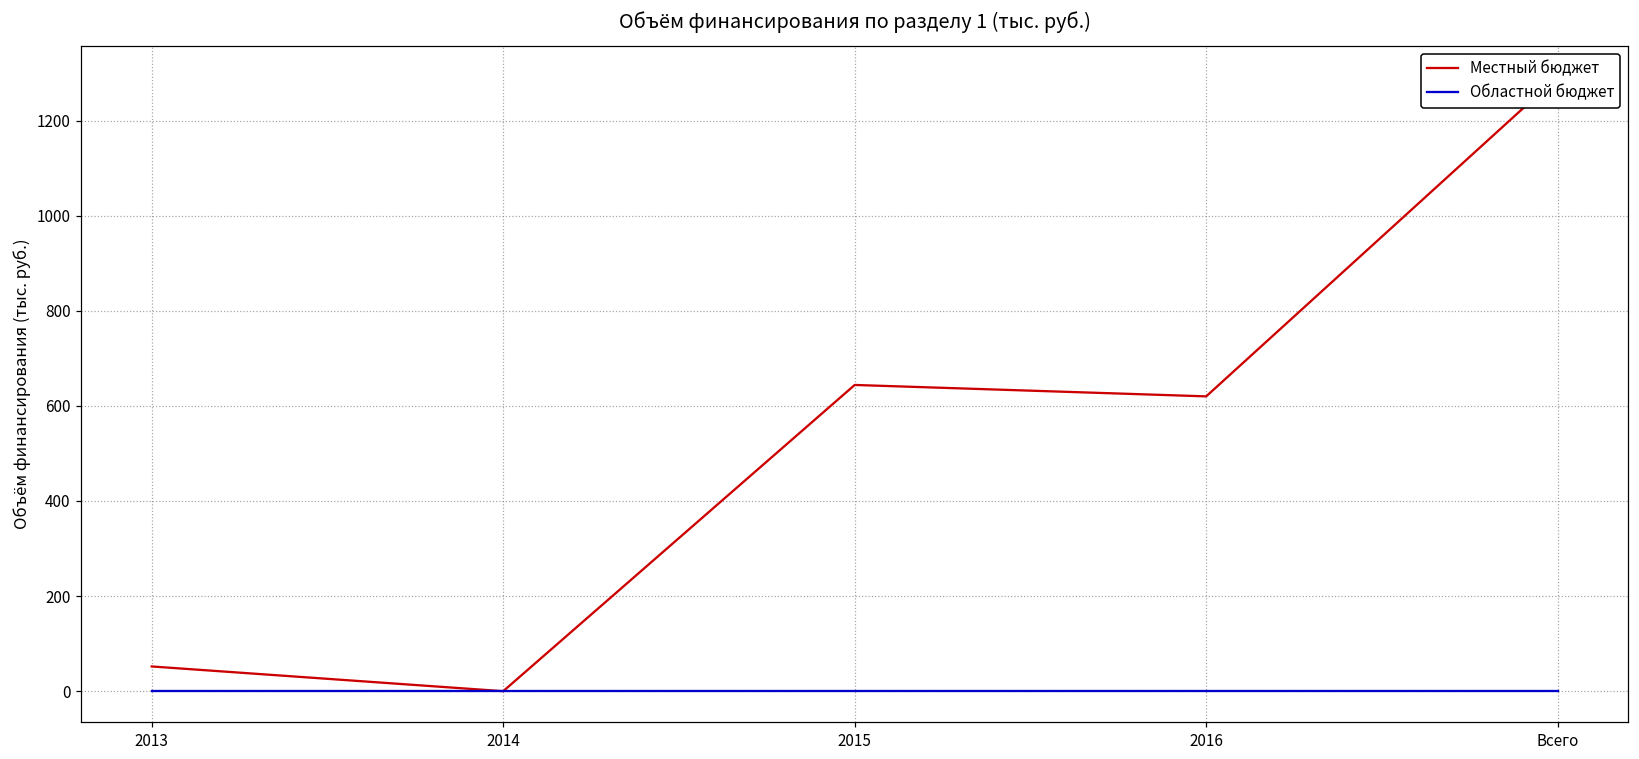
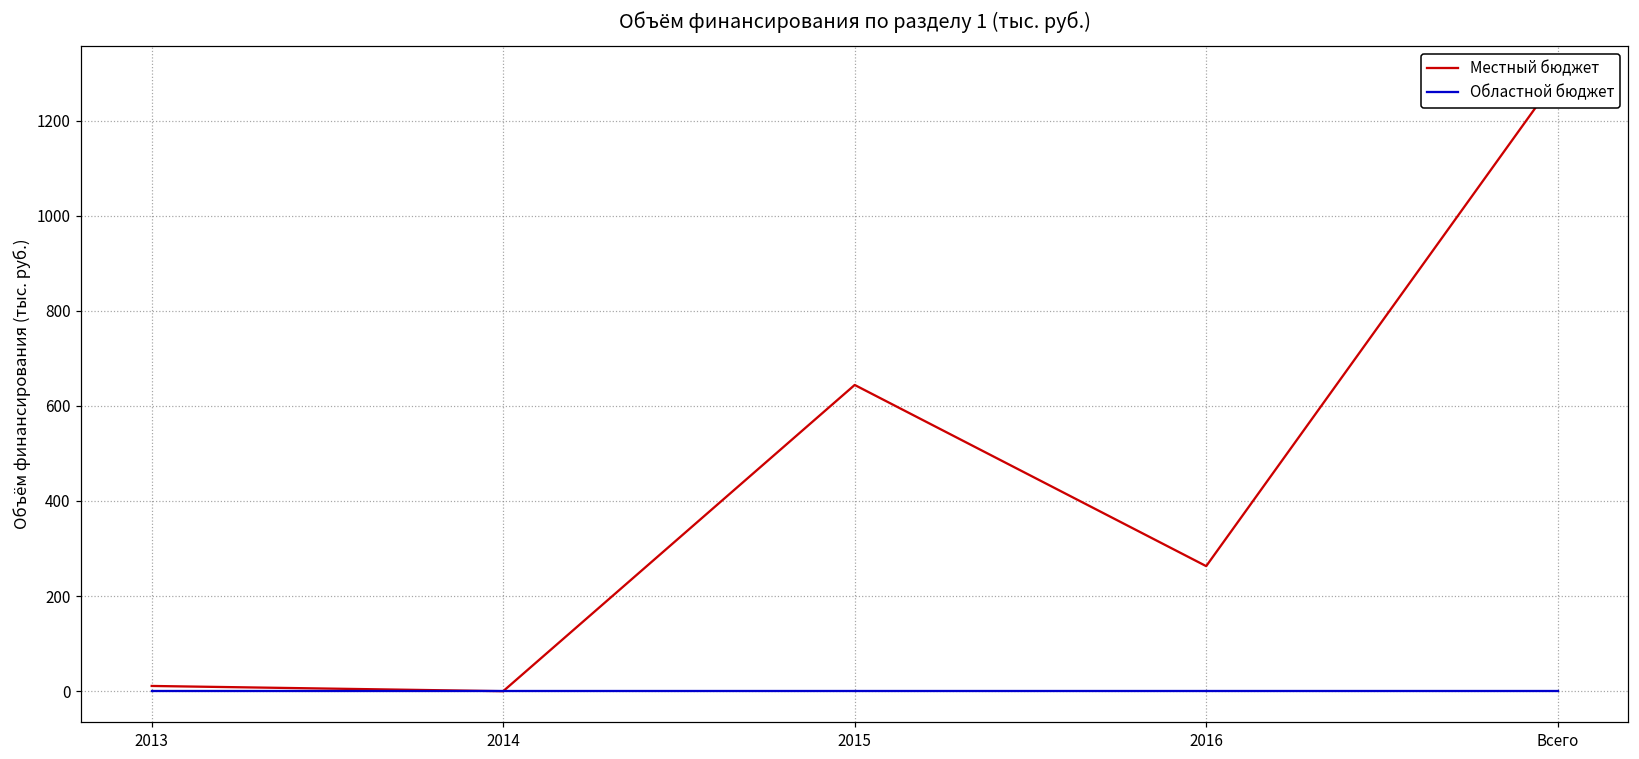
Местный бюджет, 2013: 50 -> 10
Местный бюджет, 2016: 620 -> 260
